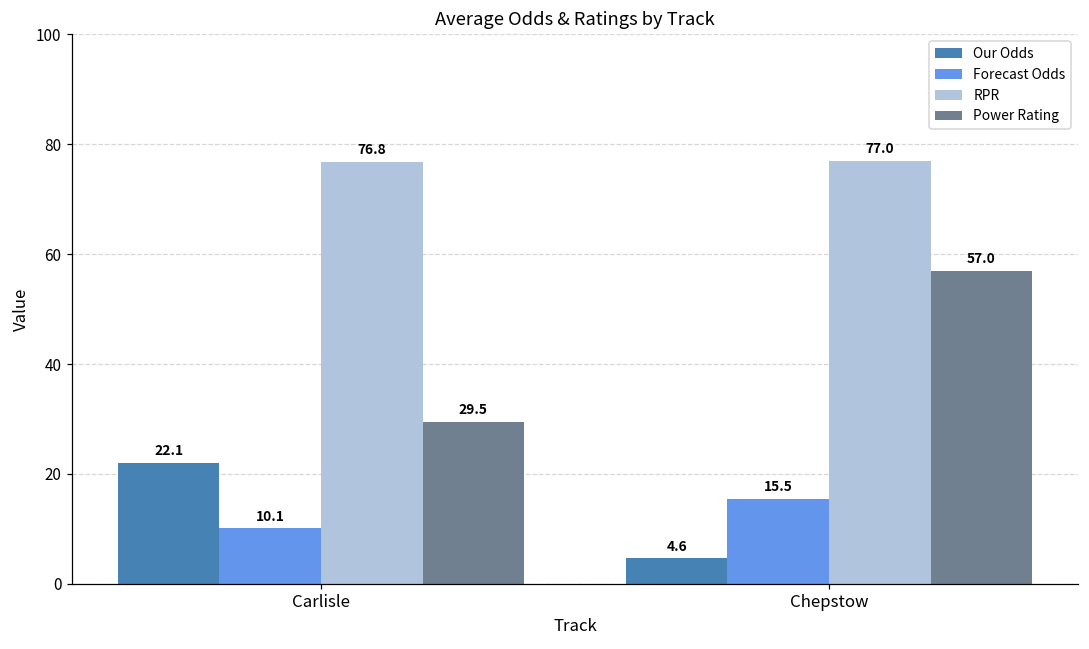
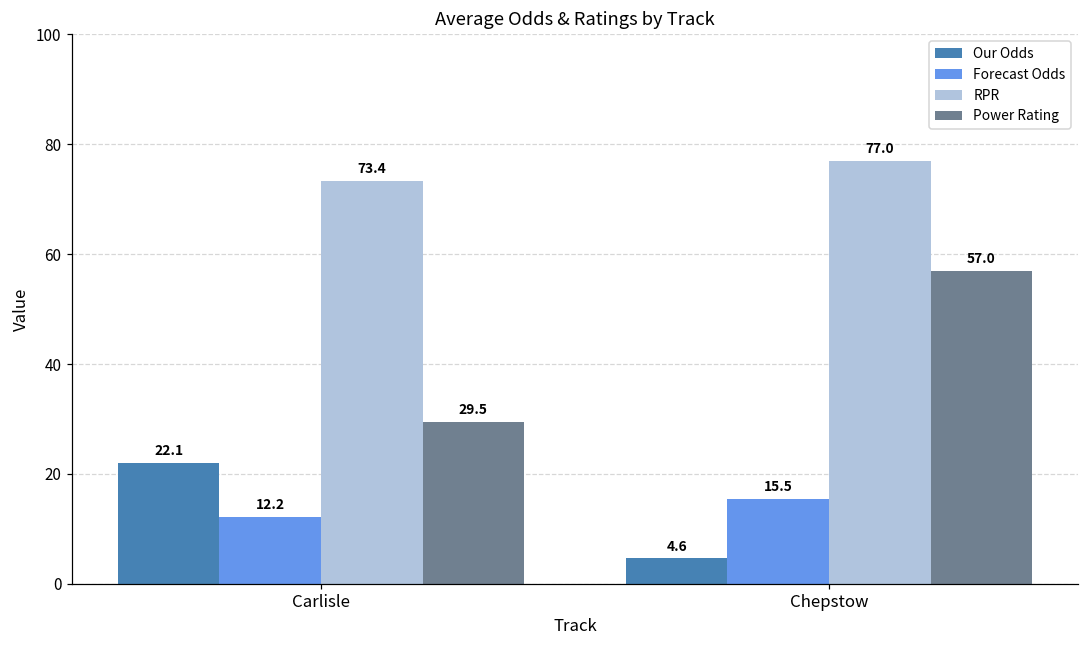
Forecast Odds, Carlisle: 10.1 -> 12.2
RPR, Carlisle: 76.8 -> 73.4
